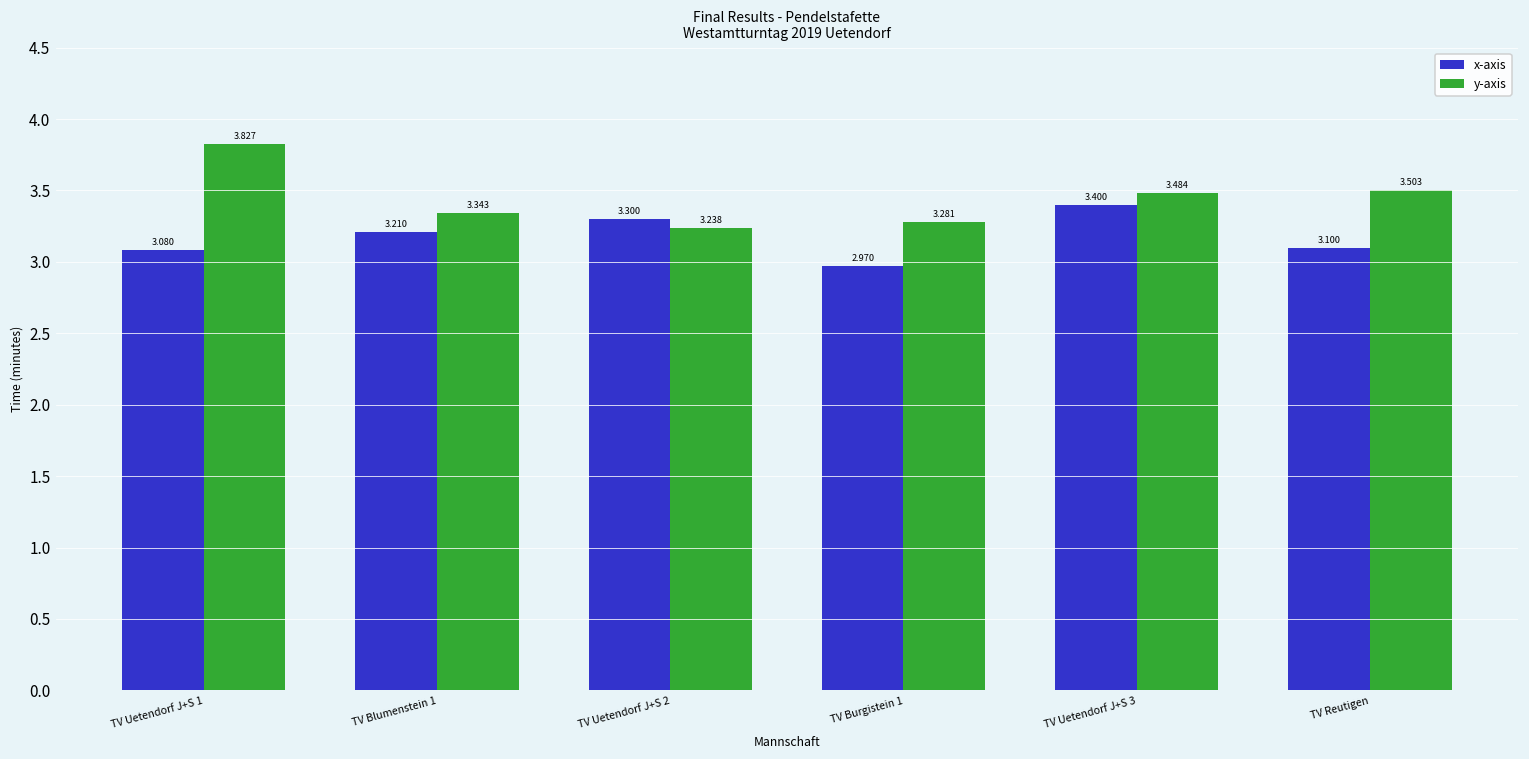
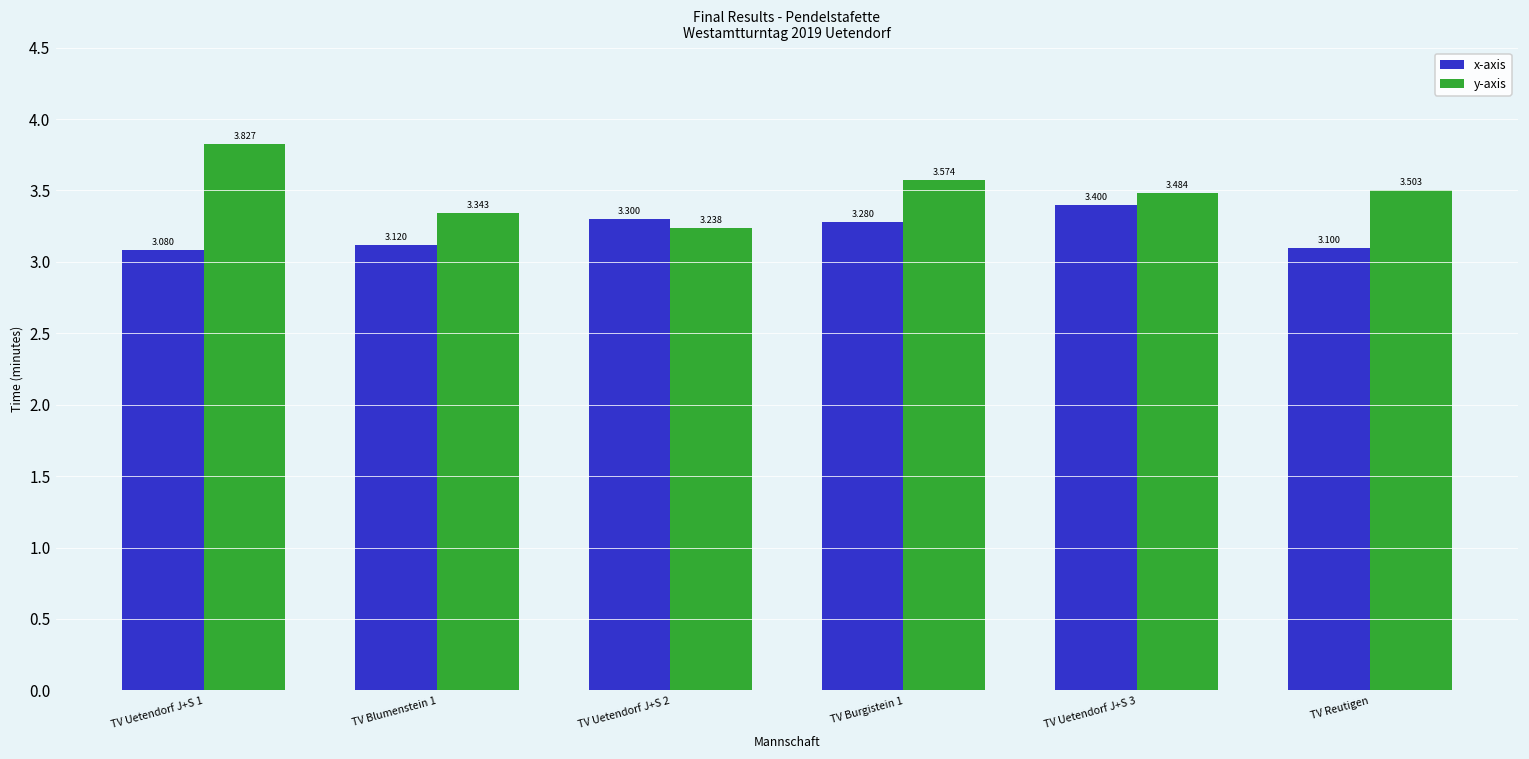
x-axis, TV Blumenstein 1: 3.210 -> 3.120
x-axis, TV Burgistein 1: 2.970 -> 3.280
y-axis, TV Burgistein 1: 3.281 -> 3.574
